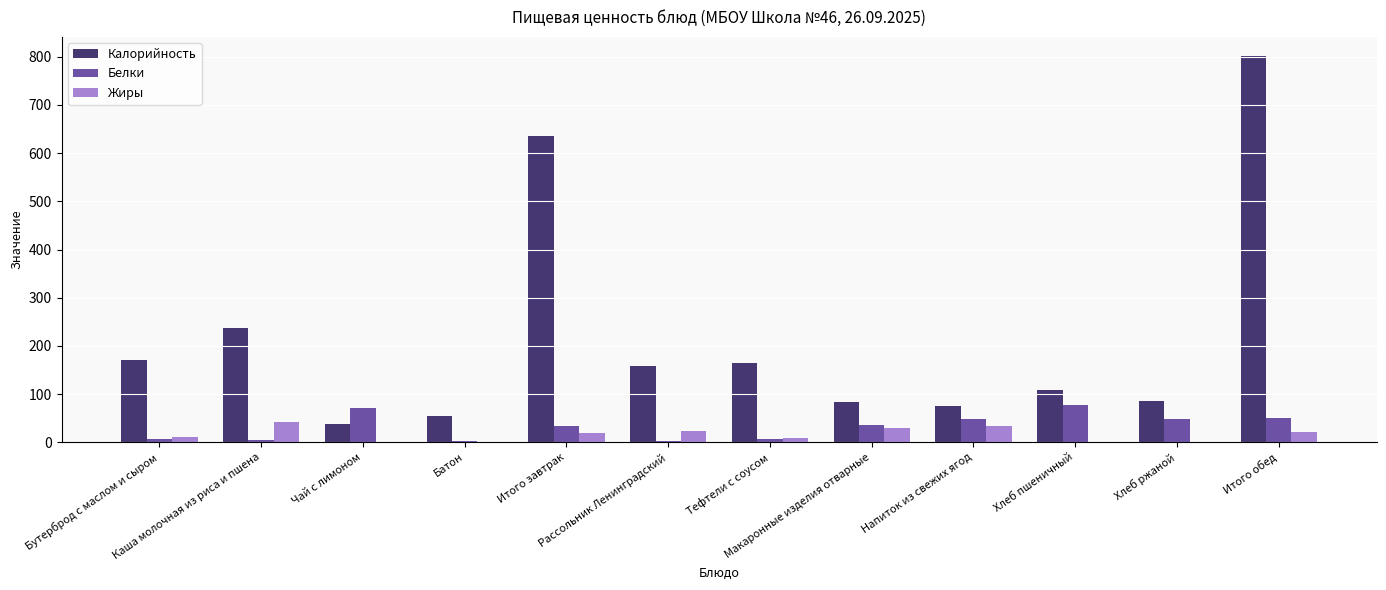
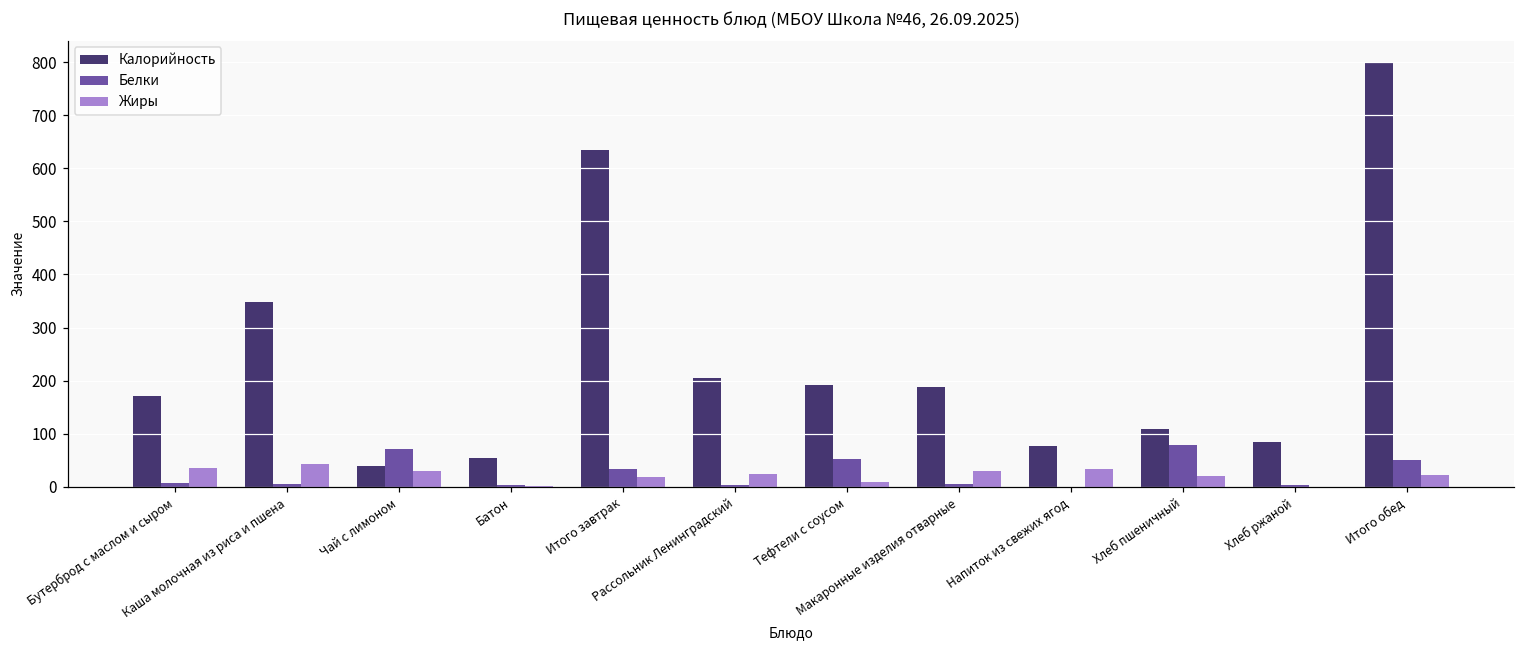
Жиры, Бутерброд с маслом и сыром: 10 -> 40
Калорийность, Каша молочная из риса и пшена: 240 -> 350
Жиры, Чай с лимоном: 0 -> 30
Калорийность, Рассольник Ленинградский: 160 -> 210
Калорийность, Тефтели с соусом: 160 -> 190
Белки, Тефтели с соусом: 10 -> 50
Калорийность, Макаронные изделия отварные: 80 -> 190
Белки, Макаронные изделия отварные: 40 -> 10
Белки, Напиток из свежих ягод: 50 -> 0
Жиры, Хлеб пшеничный: 0 -> 20
Белки, Хлеб ржаной: 50 -> 0
